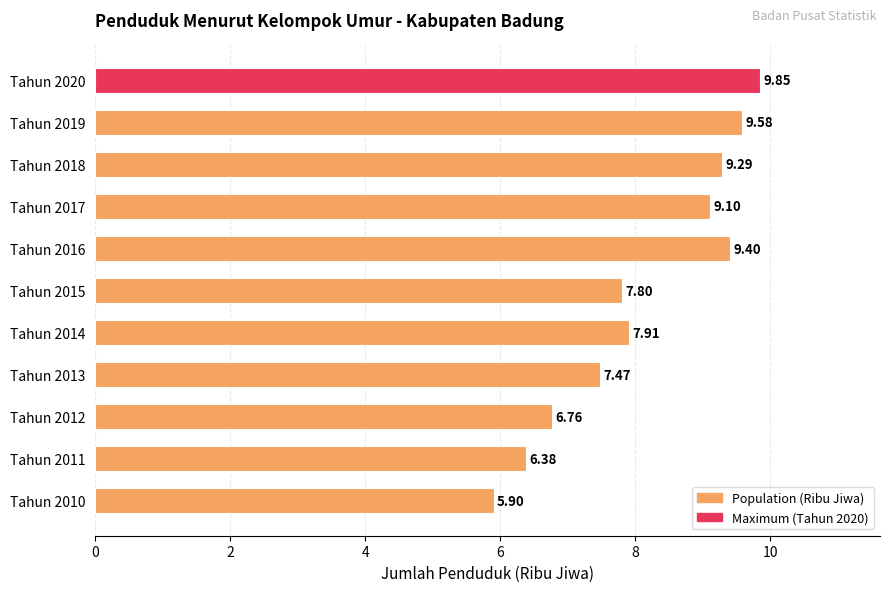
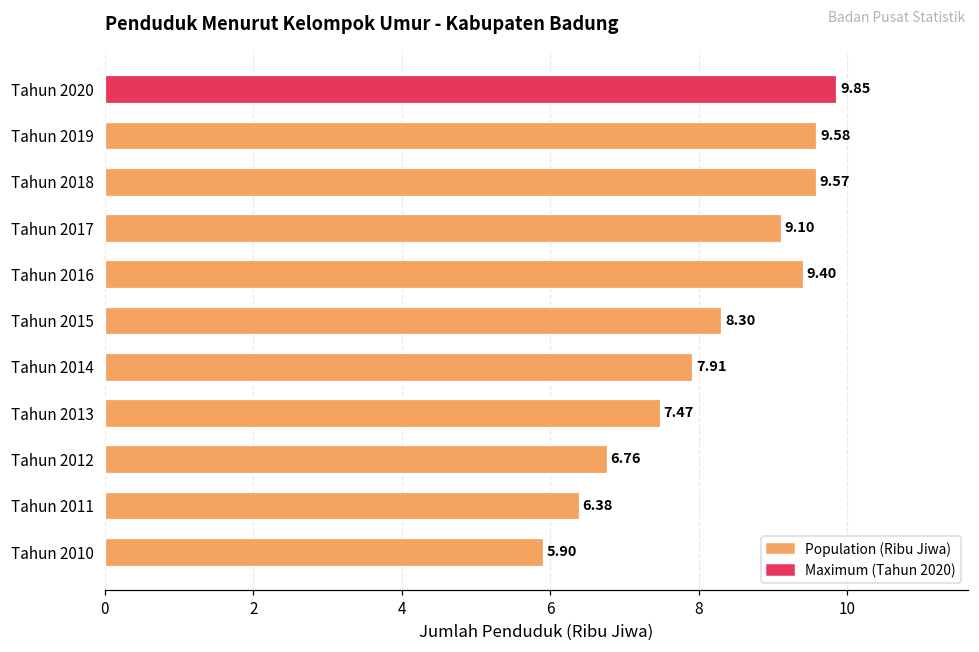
Tahun 2018: 9.29 -> 9.57
Tahun 2015: 7.80 -> 8.30
